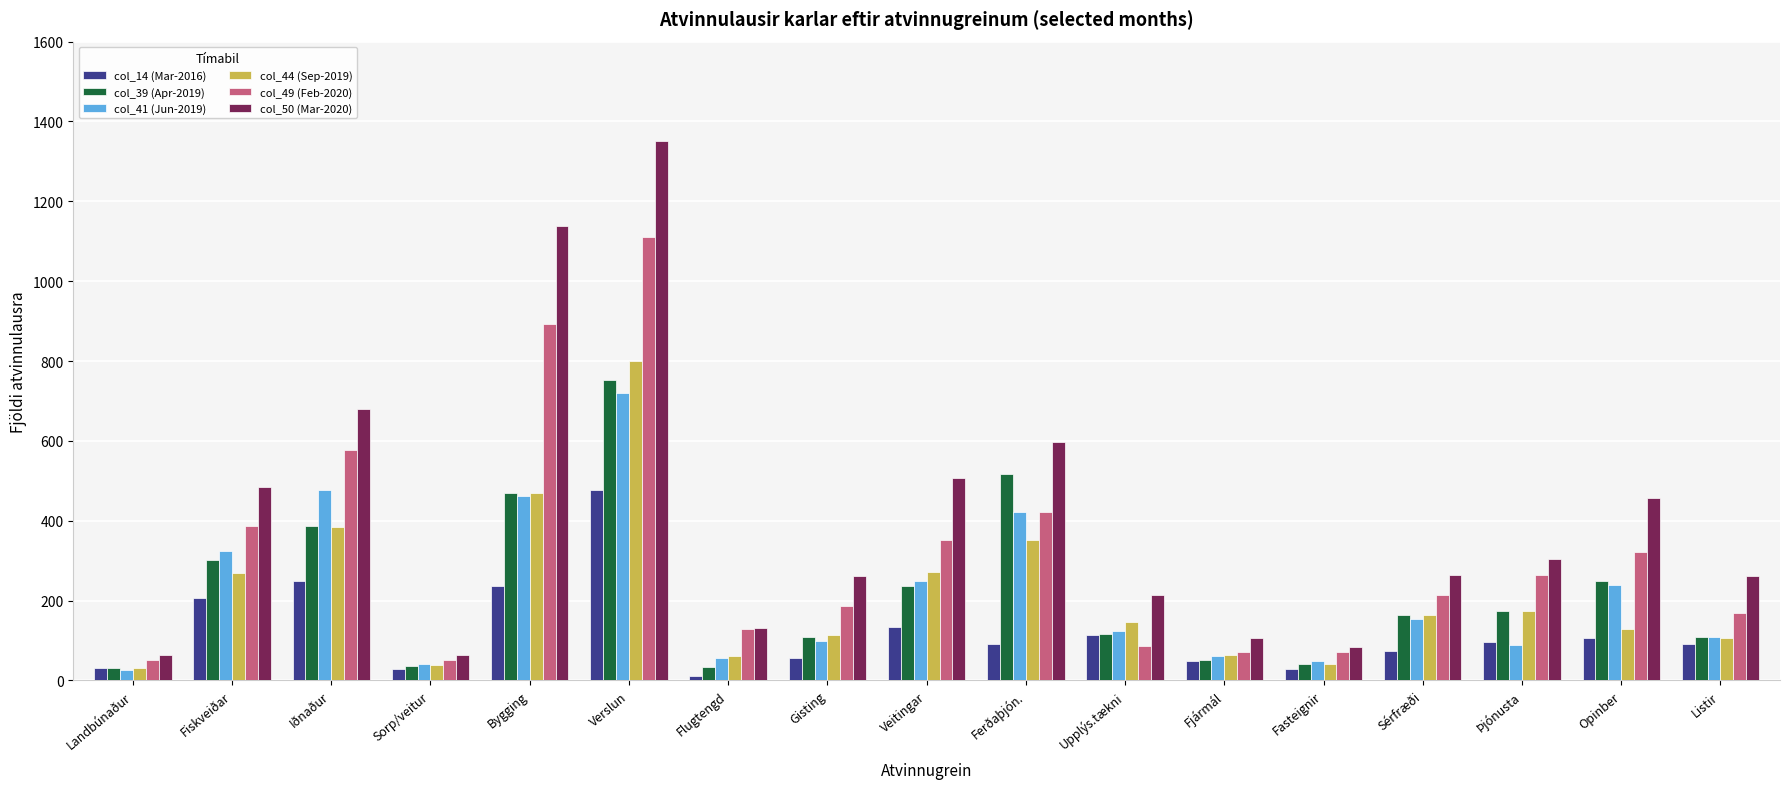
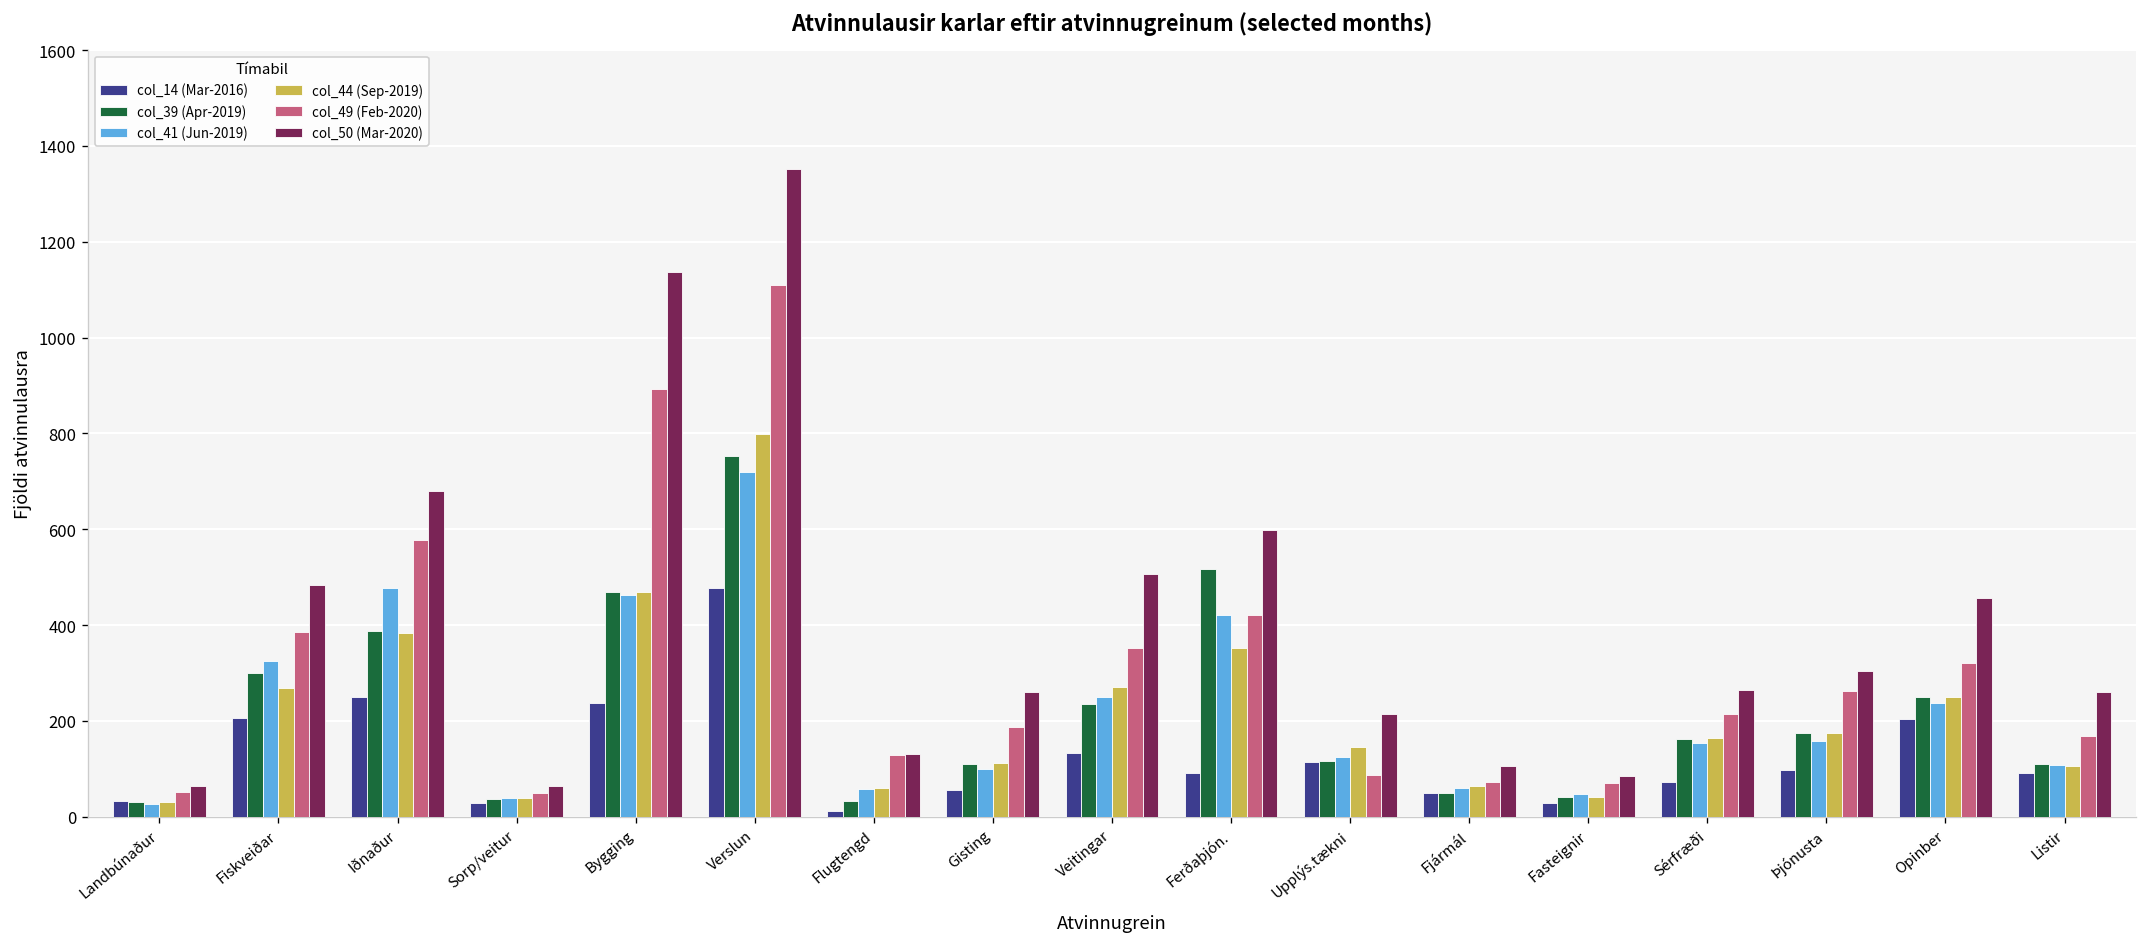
col_41 (Jun-2019), Þjónusta: 90 -> 160
col_14 (Mar-2016), Opinber: 110 -> 200
col_44 (Sep-2019), Opinber: 130 -> 250
